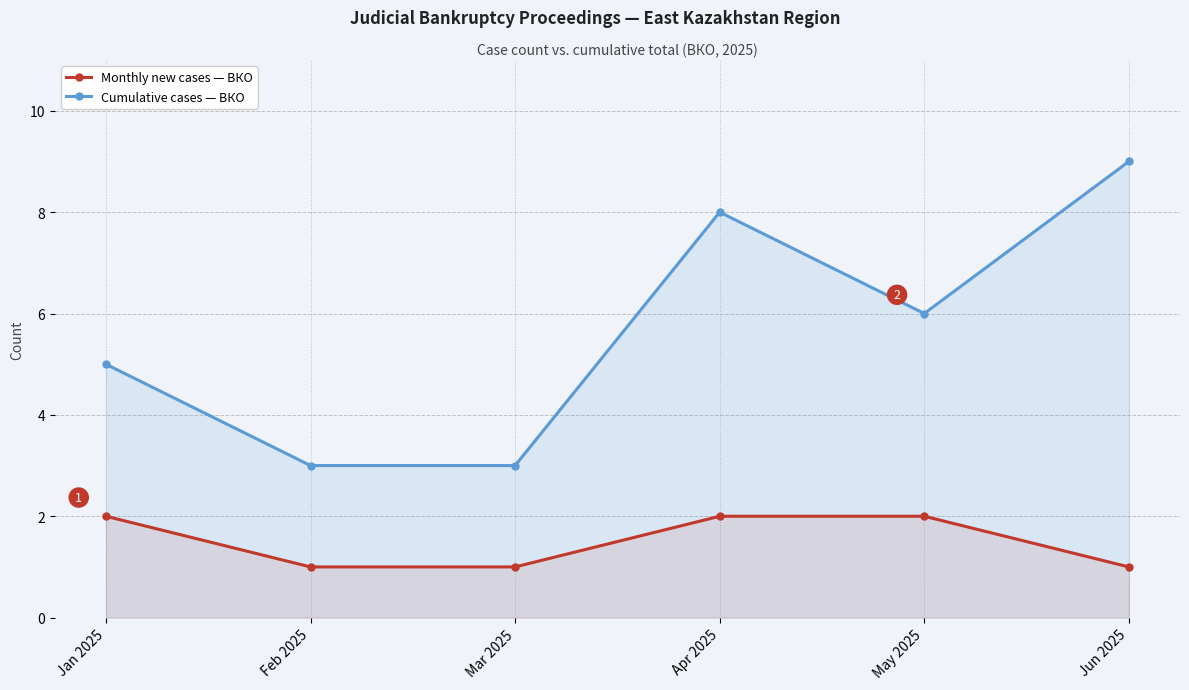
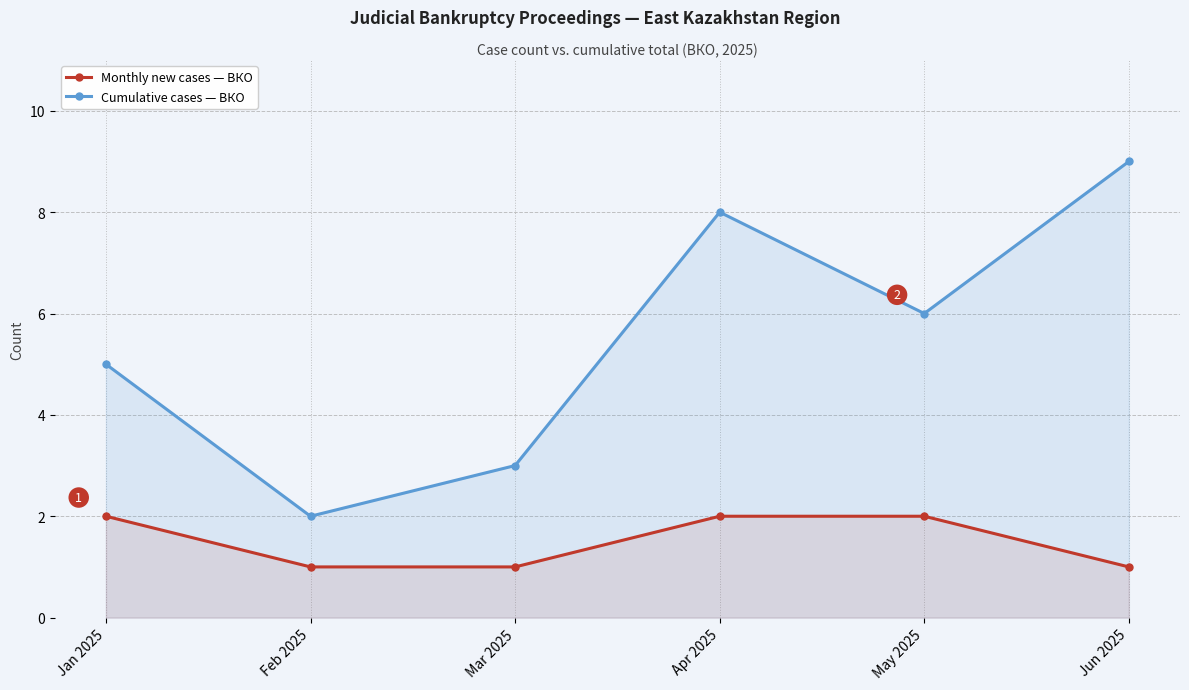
Cumulative cases — ВКО, Feb 2025: 3 -> 2
